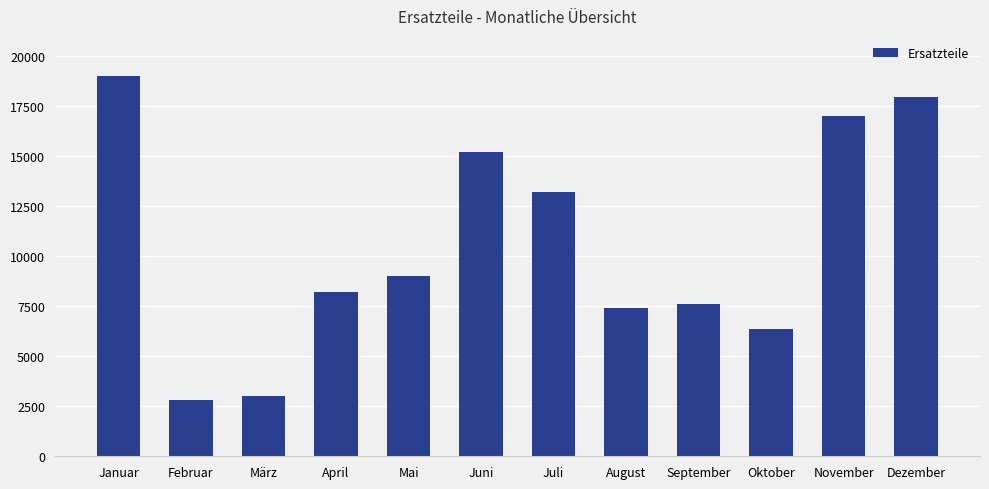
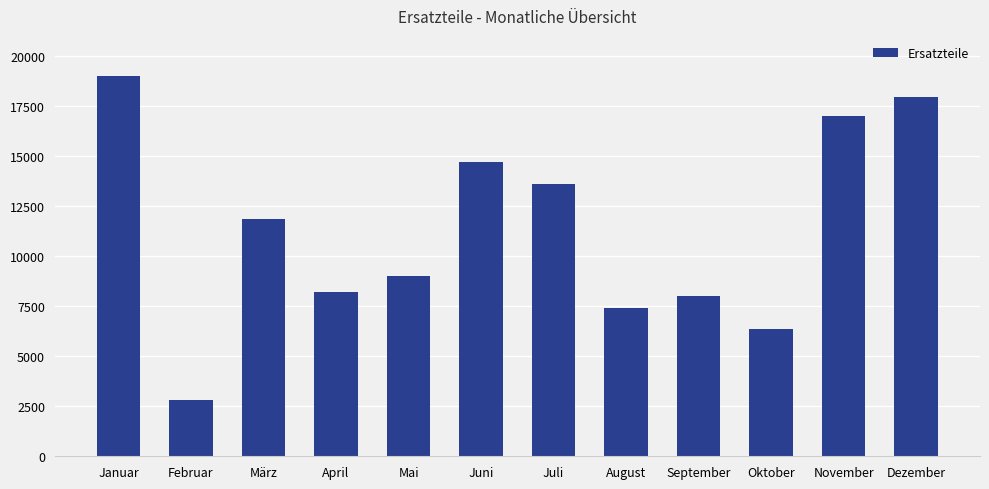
März: 3000 -> 11900
Juni: 15200 -> 14700
Juli: 13200 -> 13600
September: 7600 -> 8000
